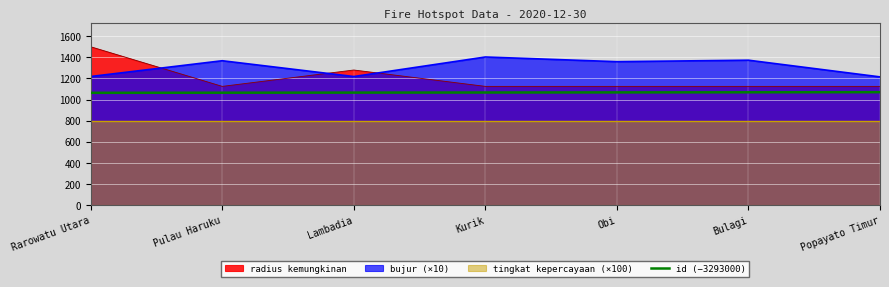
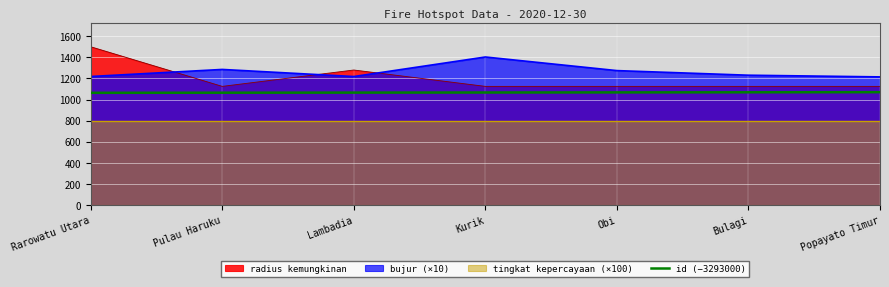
bujur (×10), Pulau Haruku: 1370 -> 1290
bujur (×10), Obi: 1360 -> 1270
bujur (×10), Bulagi: 1370 -> 1230
